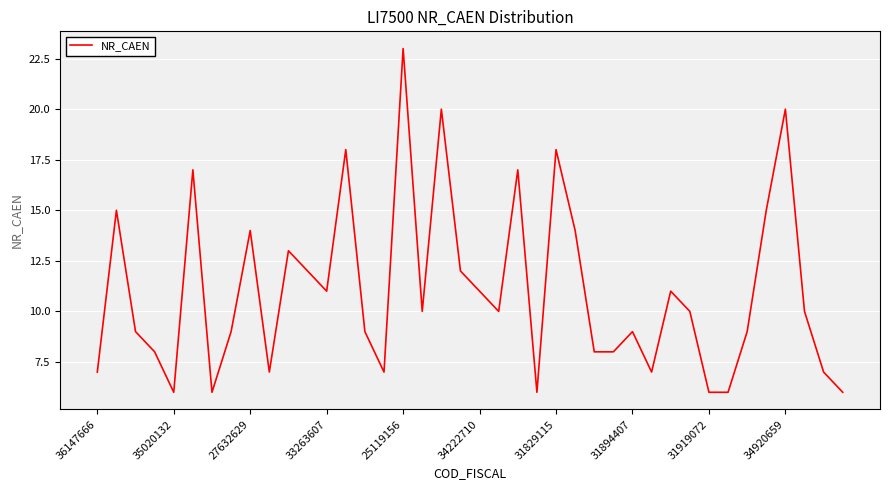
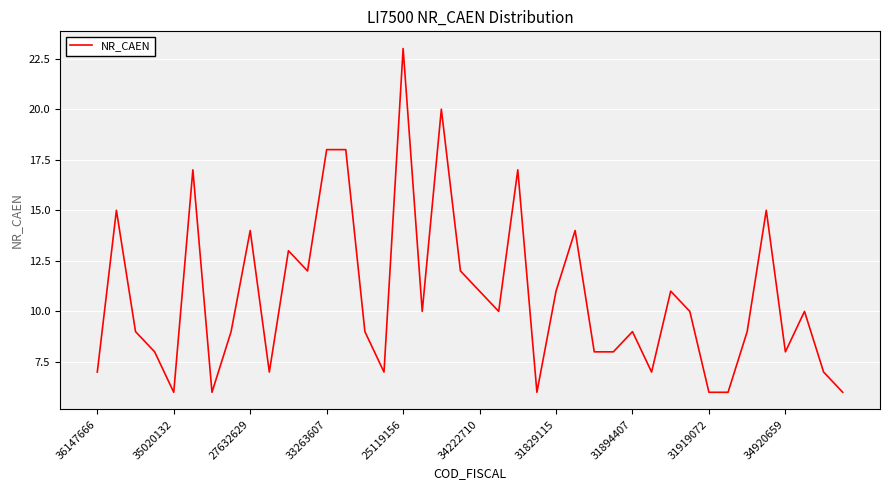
33263607: 11 -> 18
31829115: 18 -> 11
34920659: 20 -> 8
